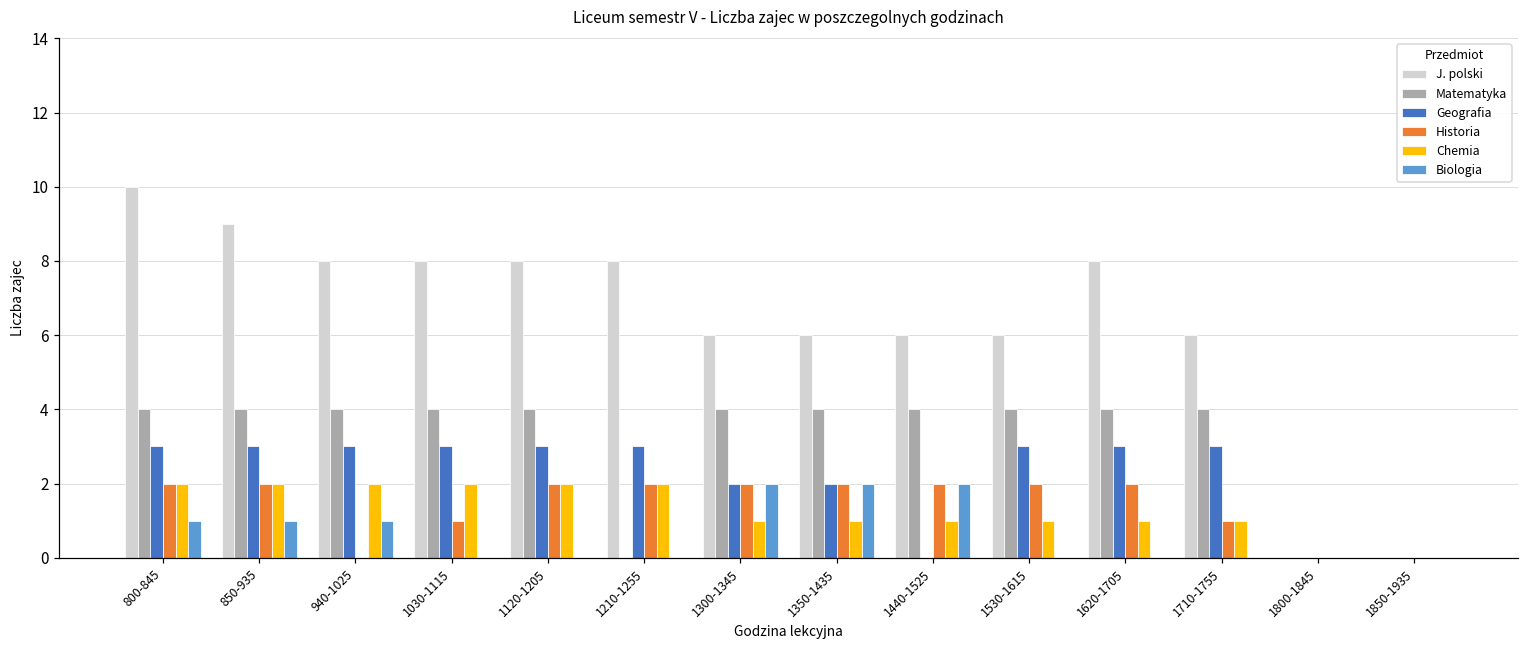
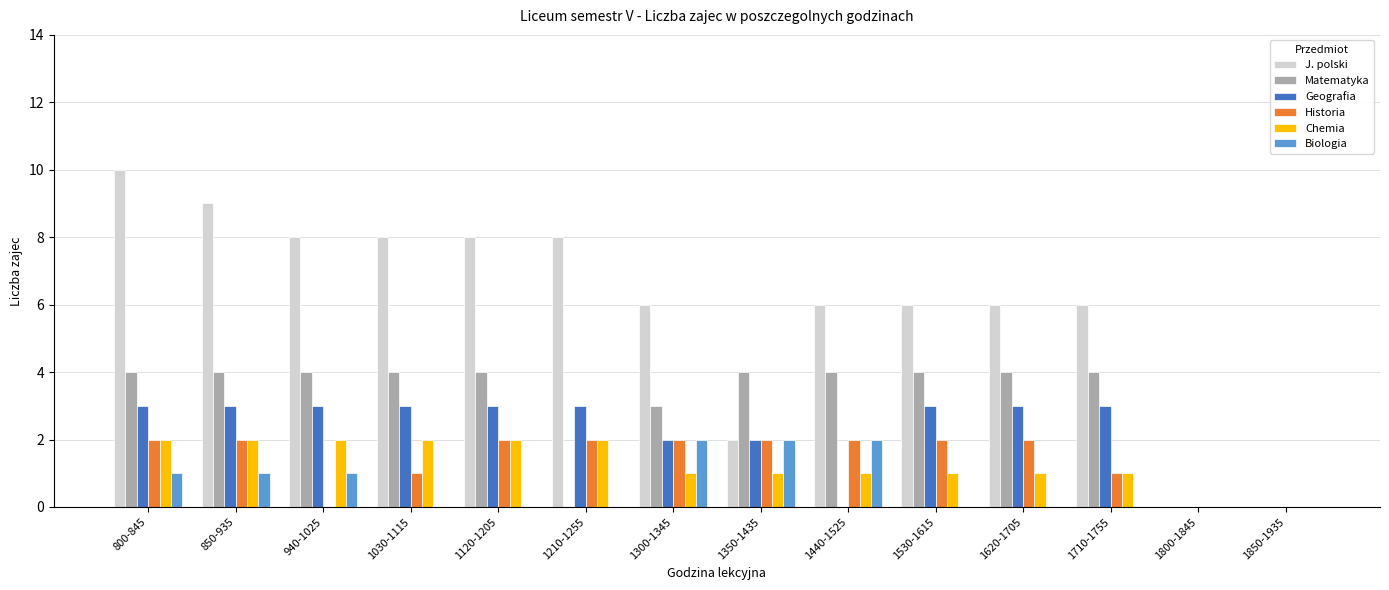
Matematyka, 1300-1345: 4 -> 3
J. polski, 1350-1435: 6 -> 2
J. polski, 1620-1705: 8 -> 6
